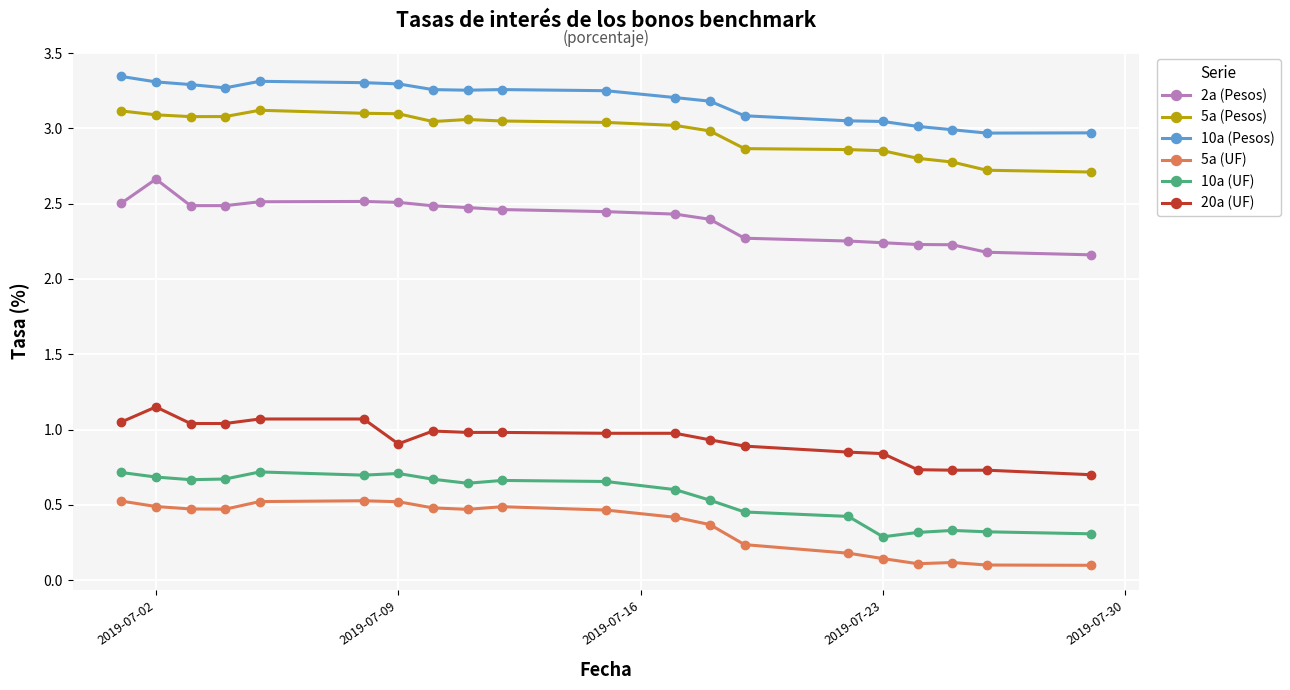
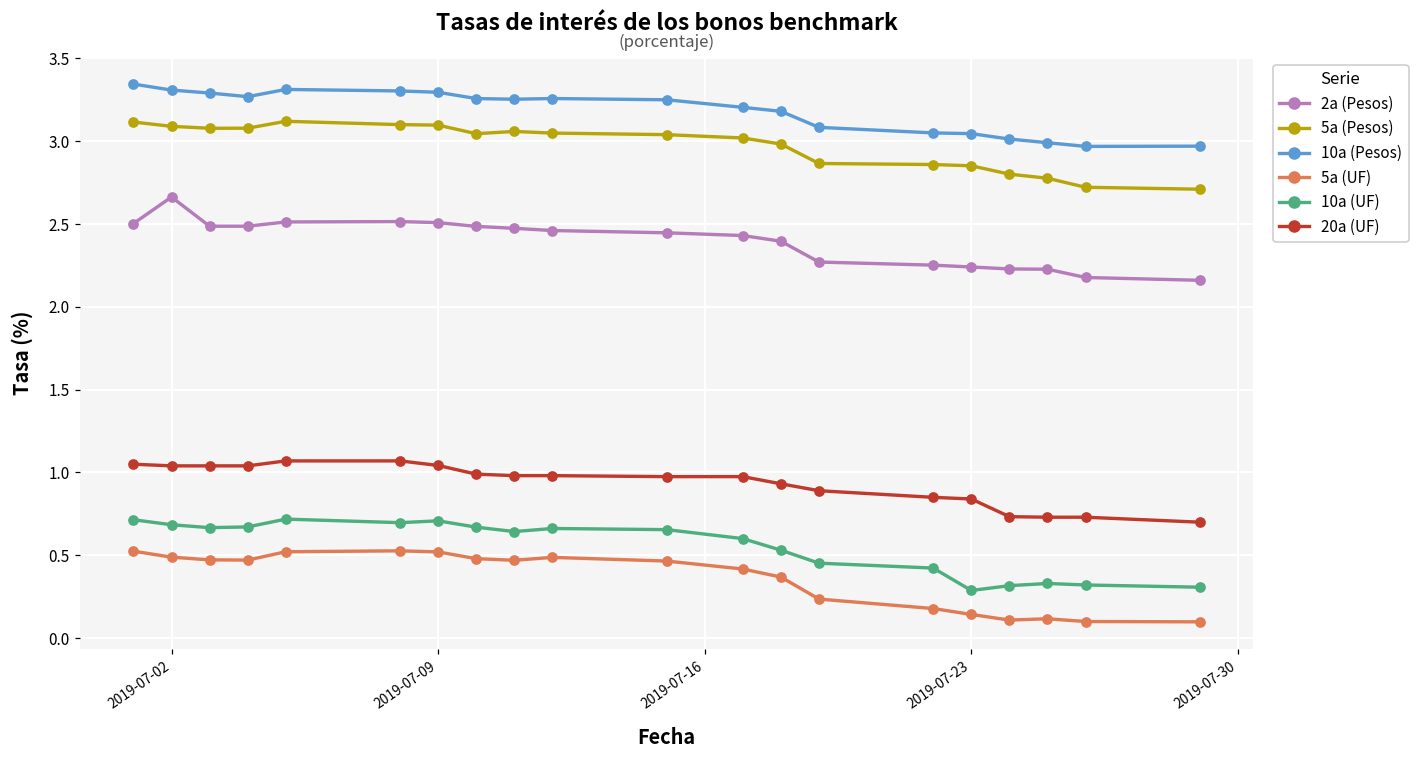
20a (UF), 2019-07-02: 1.15 -> 1.04
20a (UF), 2019-07-09: 0.90 -> 1.04
